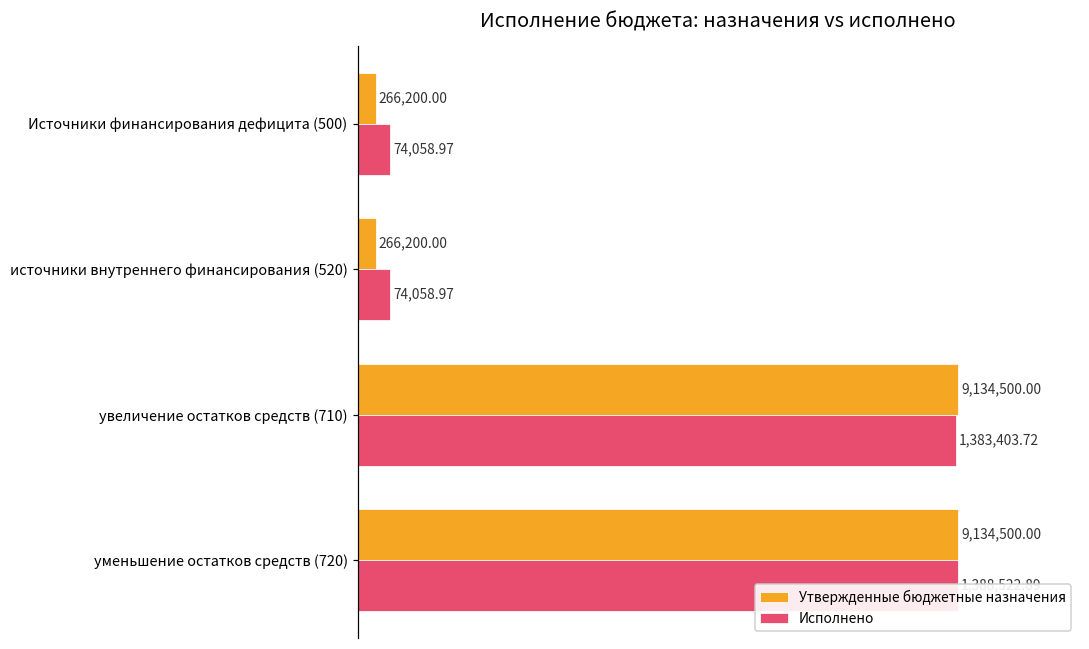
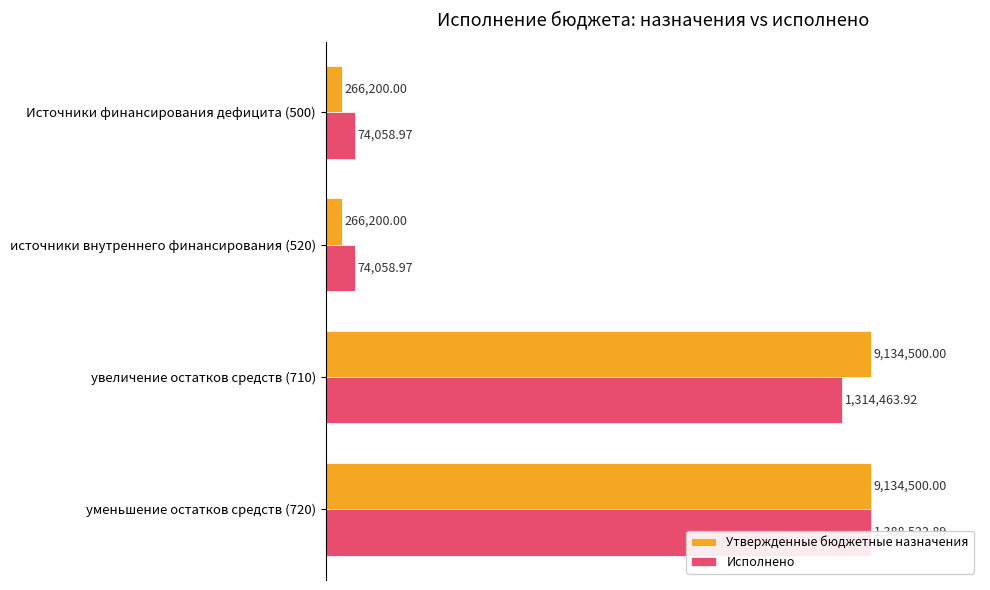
Исполнено, увеличение остатков средств (710): 1,383,403.72 -> 1,314,463.92
